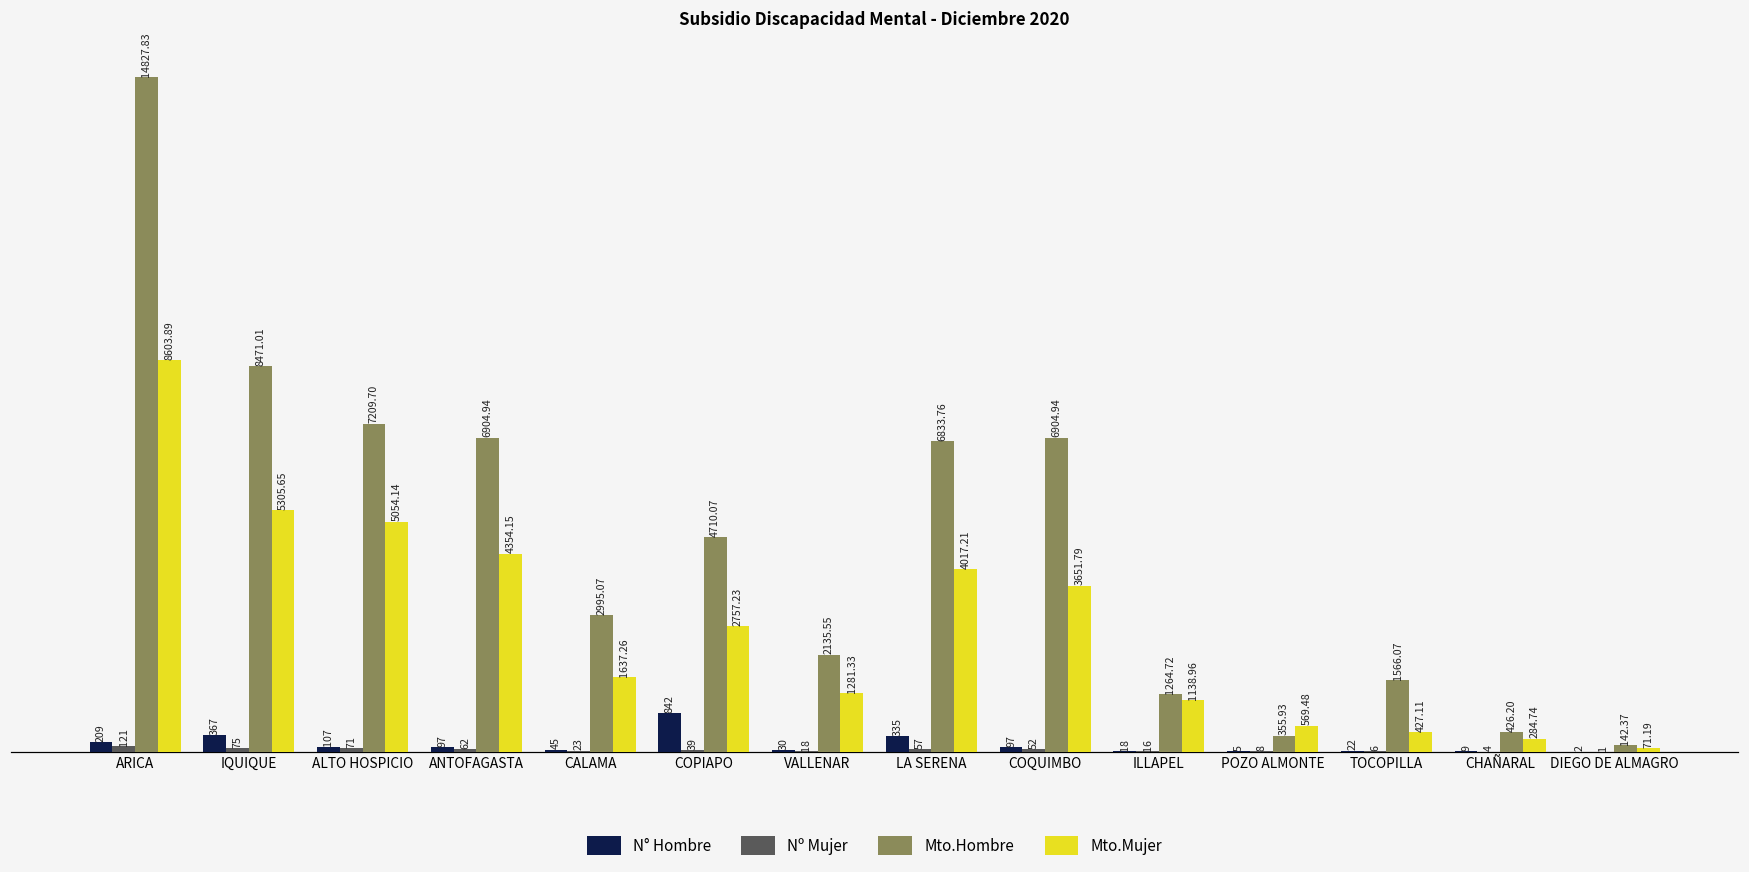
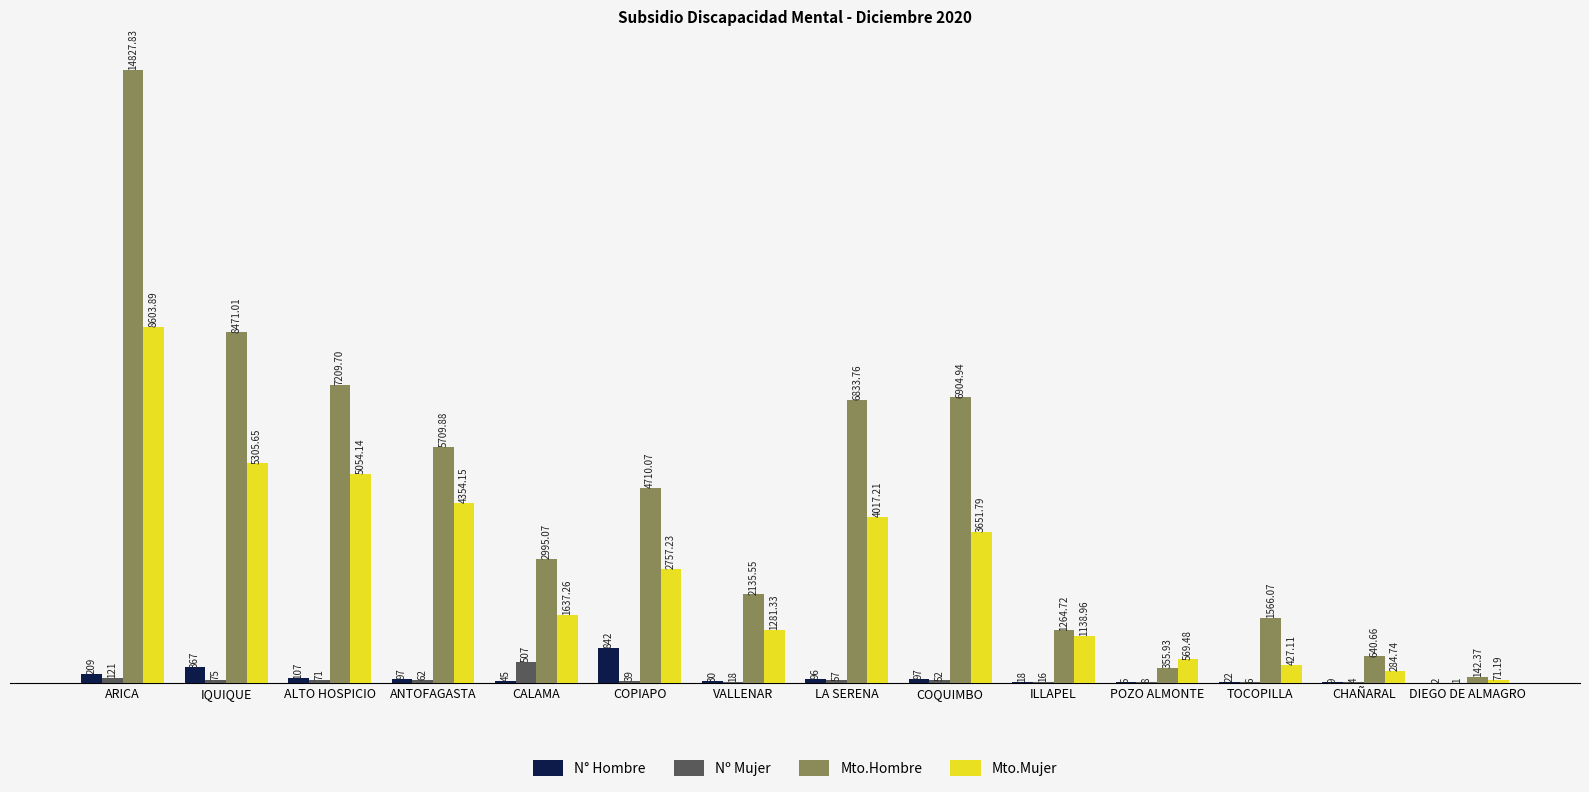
Mto.Hombre, ANTOFAGASTA: 6904.94 -> 5709.88
Nº Mujer, CALAMA: 23 -> 507
N° Hombre, LA SERENA: 335 -> 96
Mto.Hombre, CHAÑARAL: 426.20 -> 640.66
